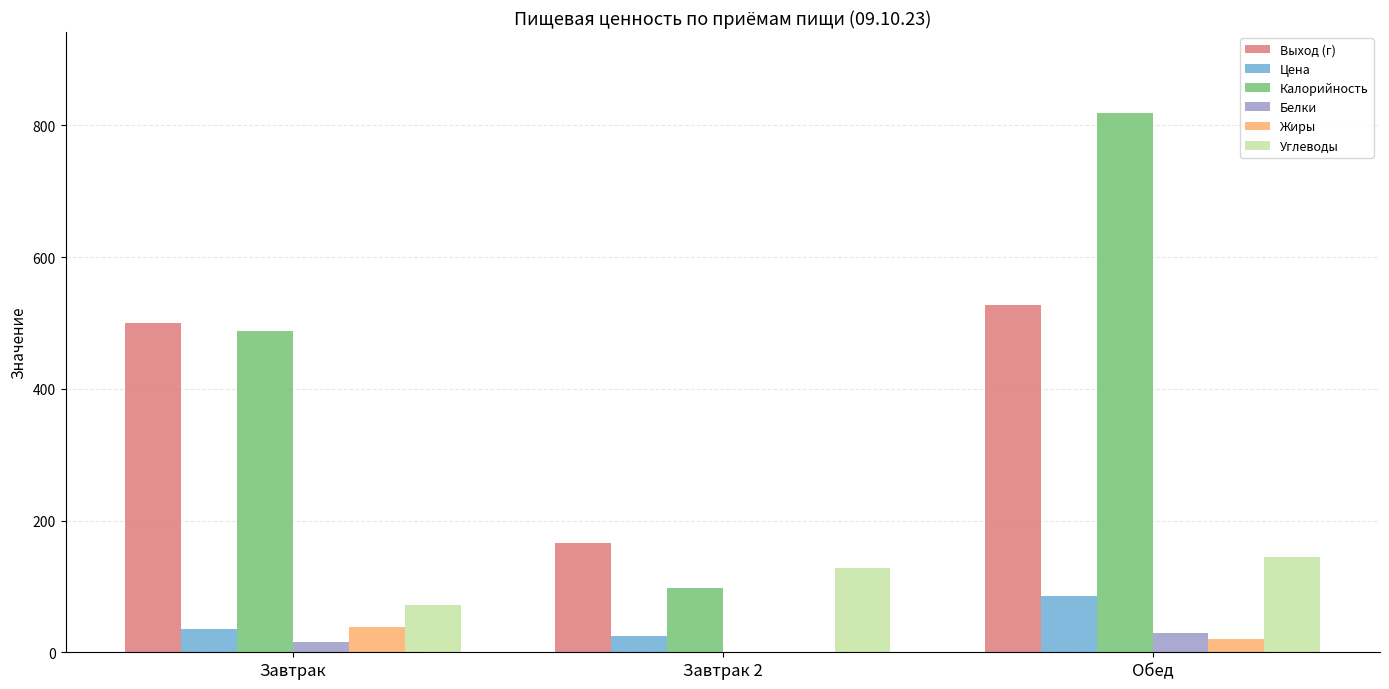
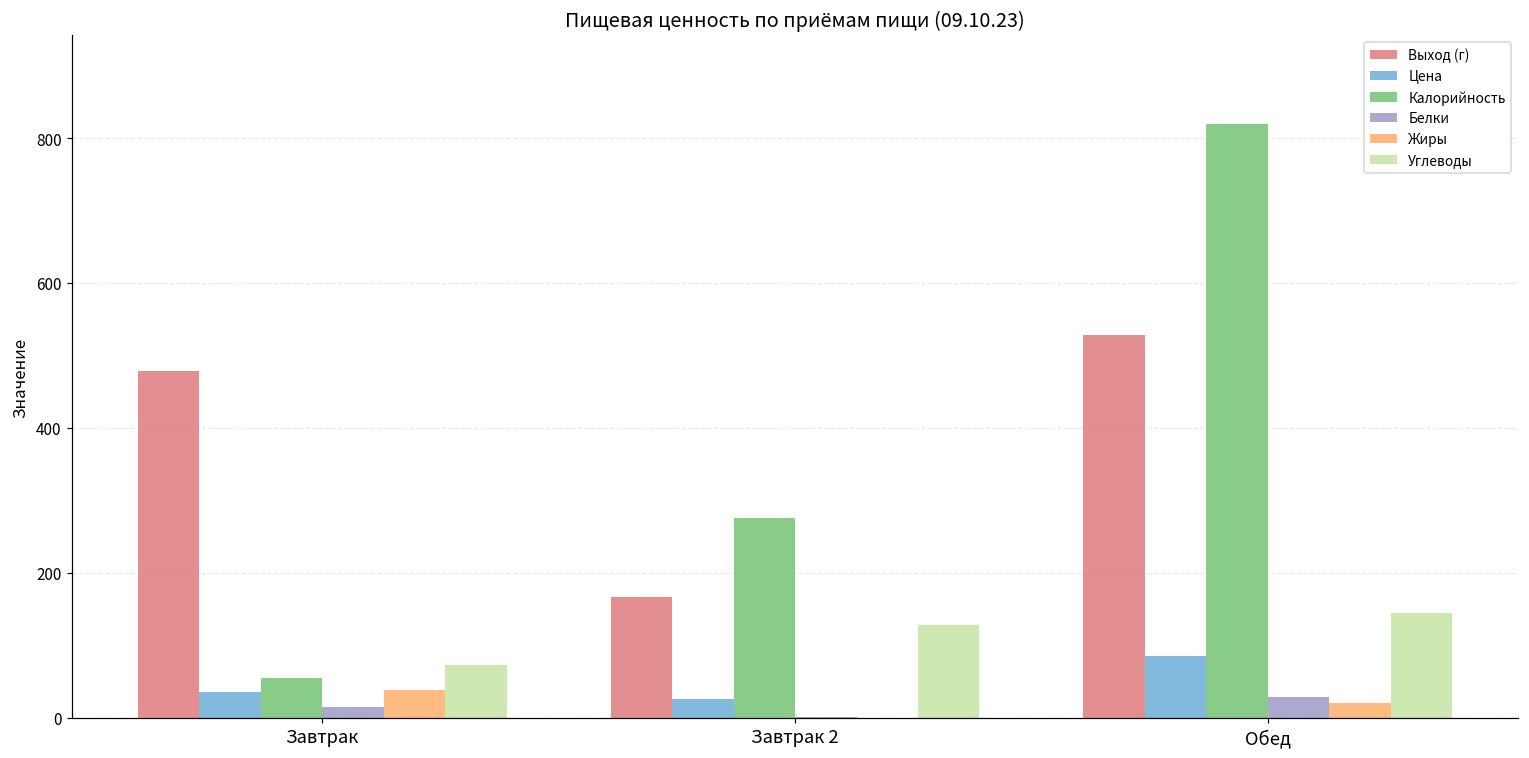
Выход (г), Завтрак: 500 -> 480
Калорийность, Завтрак: 490 -> 60
Калорийность, Завтрак 2: 100 -> 280
